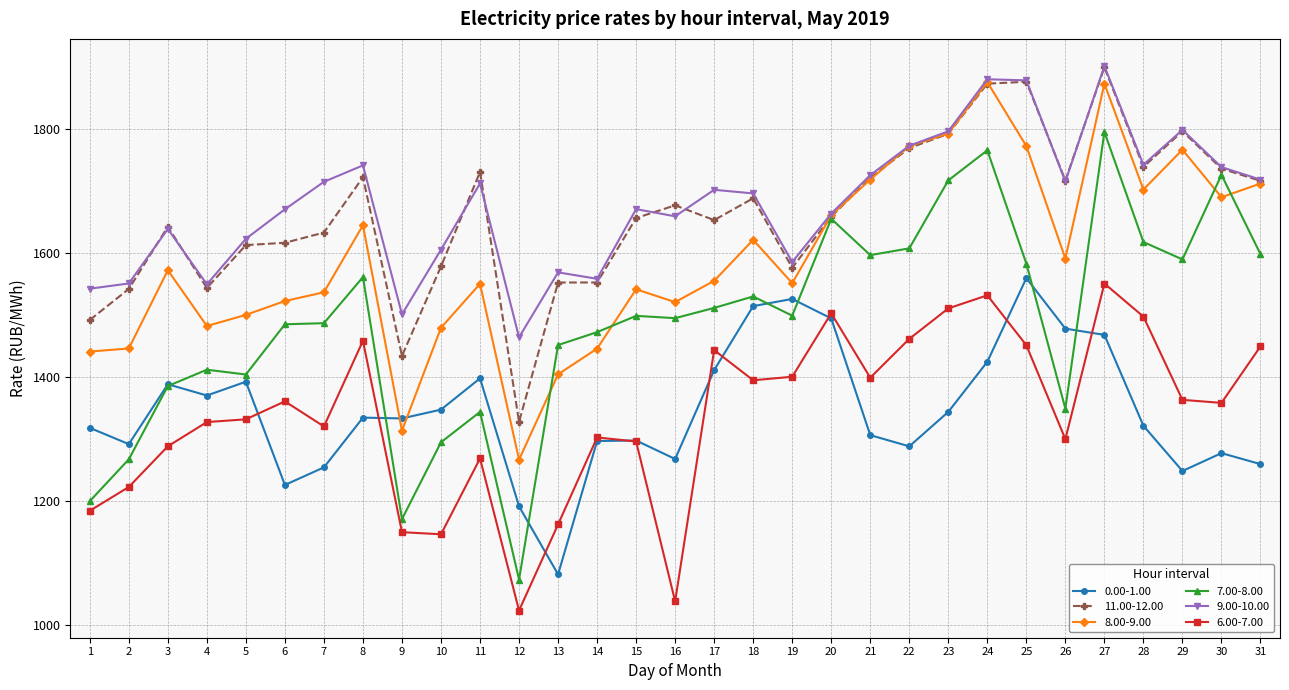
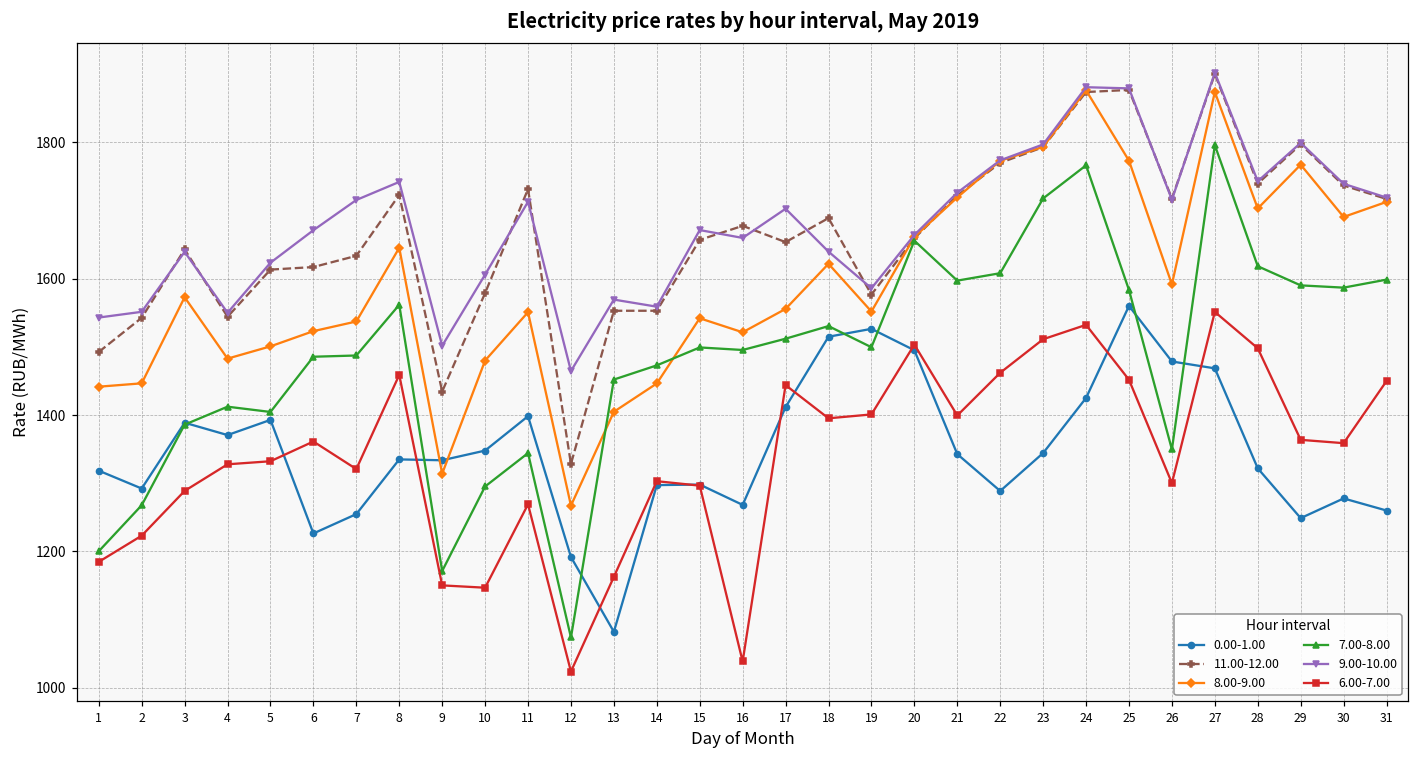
9.00-10.00, 18: 1700 -> 1640
0.00-1.00, 21: 1310 -> 1340
7.00-8.00, 30: 1730 -> 1590
